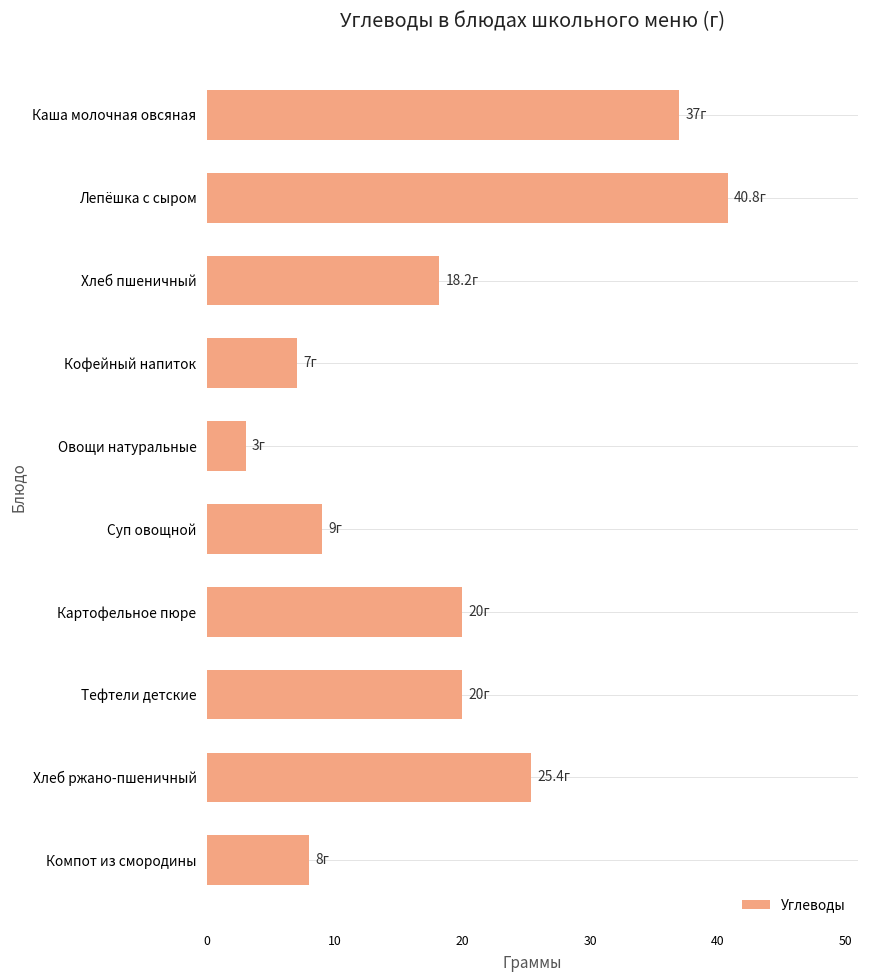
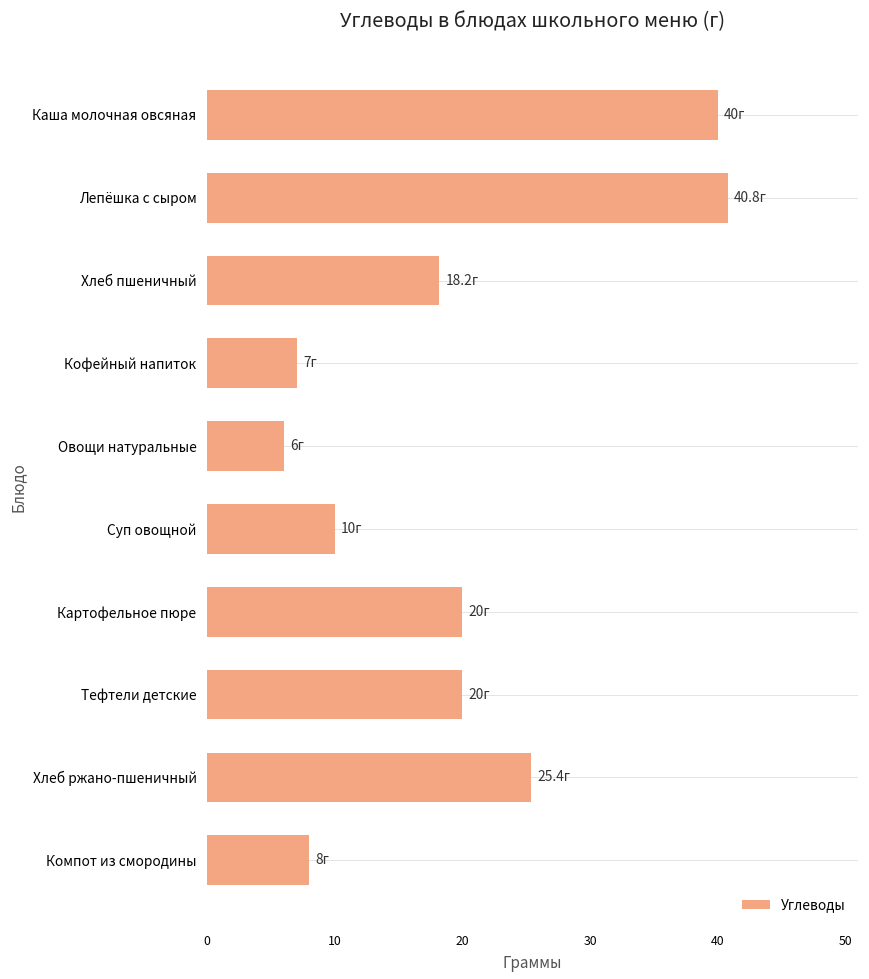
Каша молочная овсяная: 37г -> 40г
Овощи натуральные: 3г -> 6г
Суп овощной: 9г -> 10г
